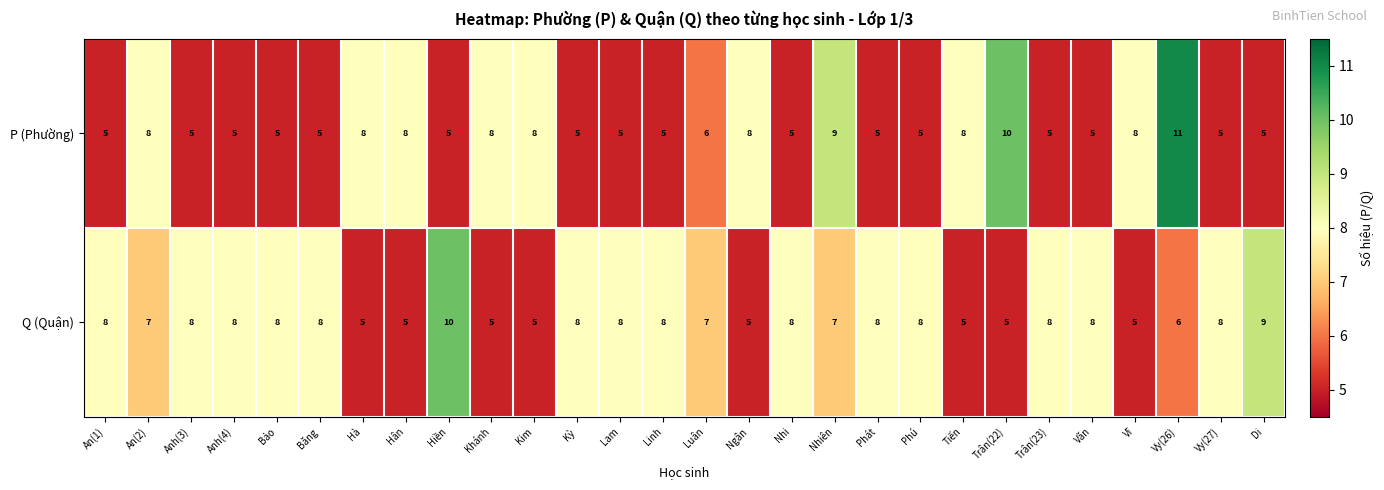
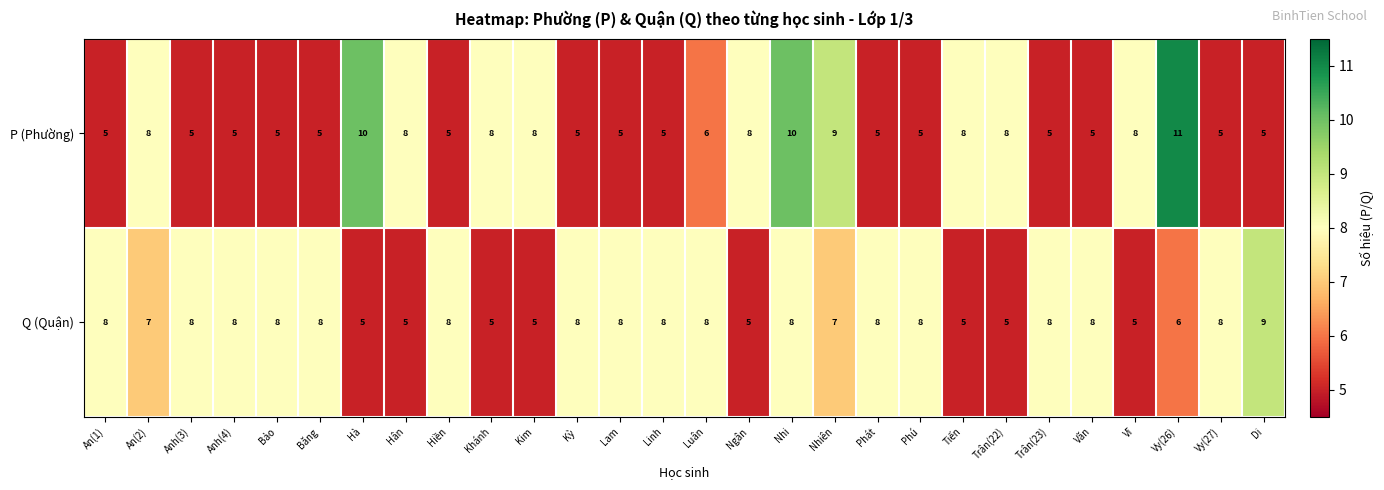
P (Phường), Hà: 8 -> 10
P (Phường), Nhi: 5 -> 10
P (Phường), Trân(22): 10 -> 8
Q (Quận), Hiền: 10 -> 8
Q (Quận), Luân: 7 -> 8
